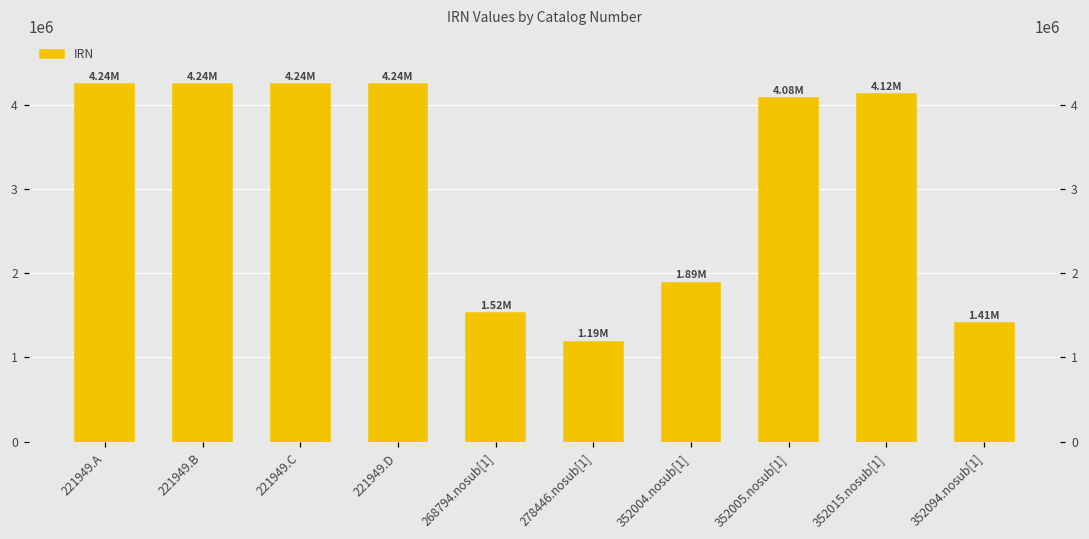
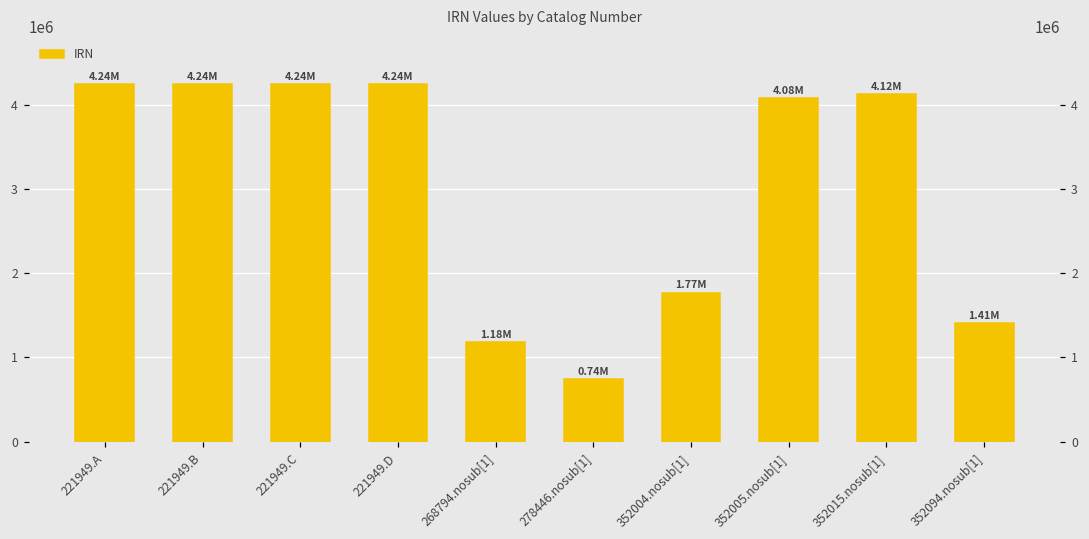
268794.nosub[1]: 1.52M -> 1.18M
278446.nosub[1]: 1.19M -> 0.74M
352004.nosub[1]: 1.89M -> 1.77M
